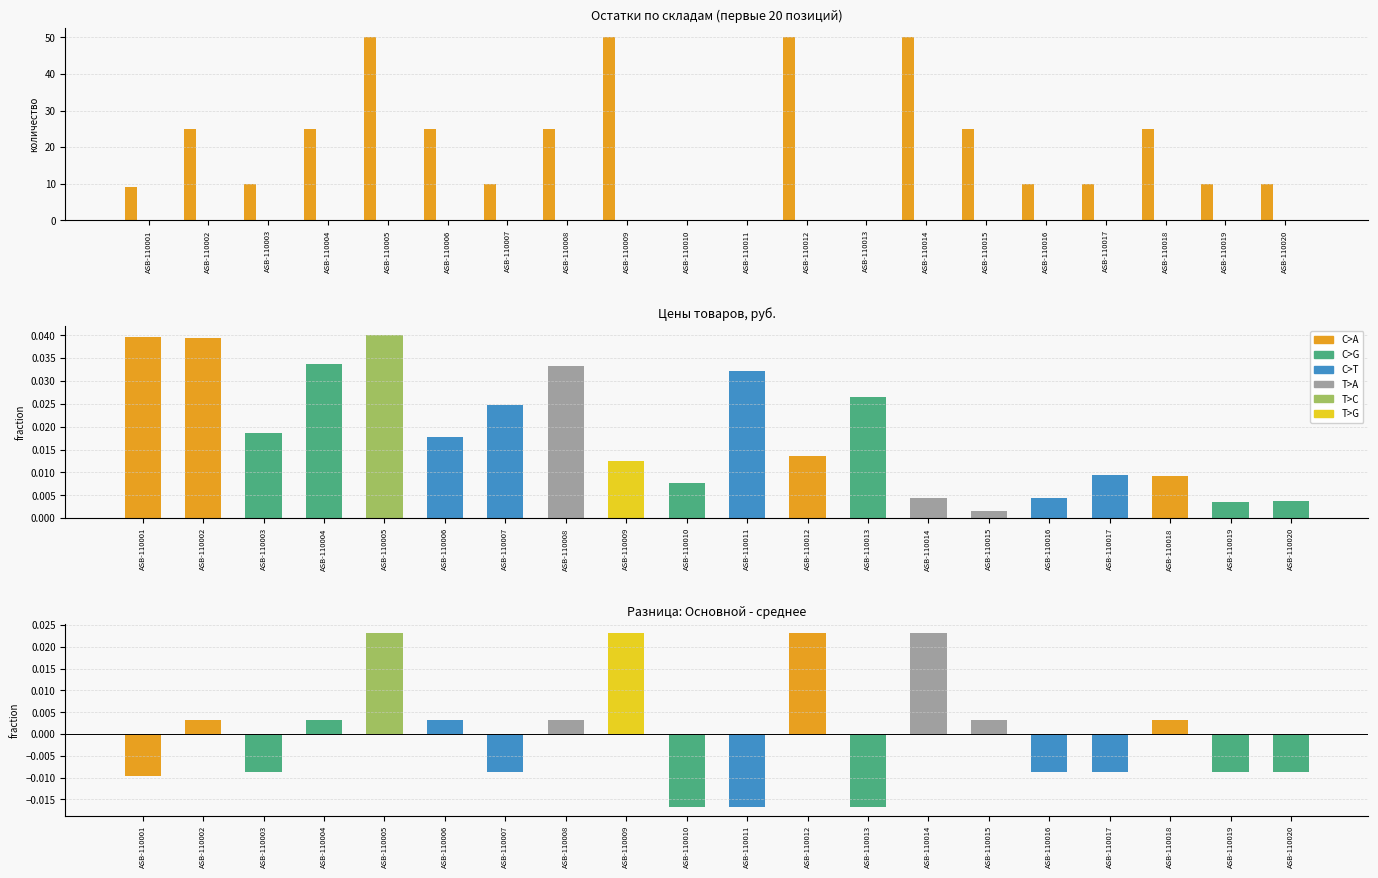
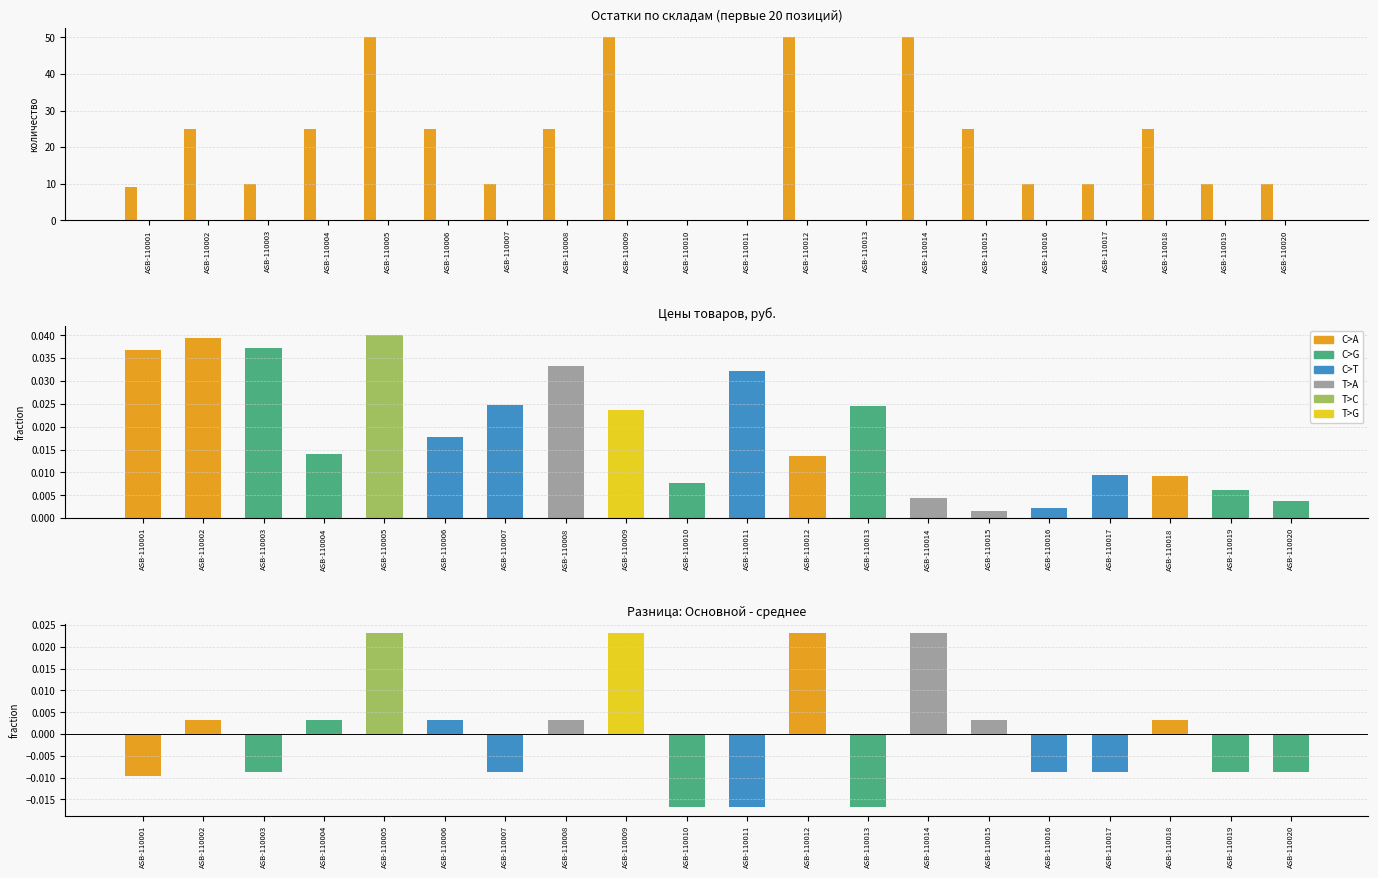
Цены товаров, руб., ASB-110001: 0.040 -> 0.037
Цены товаров, руб., ASB-110003: 0.019 -> 0.037
Цены товаров, руб., ASB-110004: 0.034 -> 0.014
Цены товаров, руб., ASB-110009: 0.012 -> 0.024
Цены товаров, руб., ASB-110013: 0.026 -> 0.025
Цены товаров, руб., ASB-110016: 0.004 -> 0.002
Цены товаров, руб., ASB-110019: 0.004 -> 0.006
